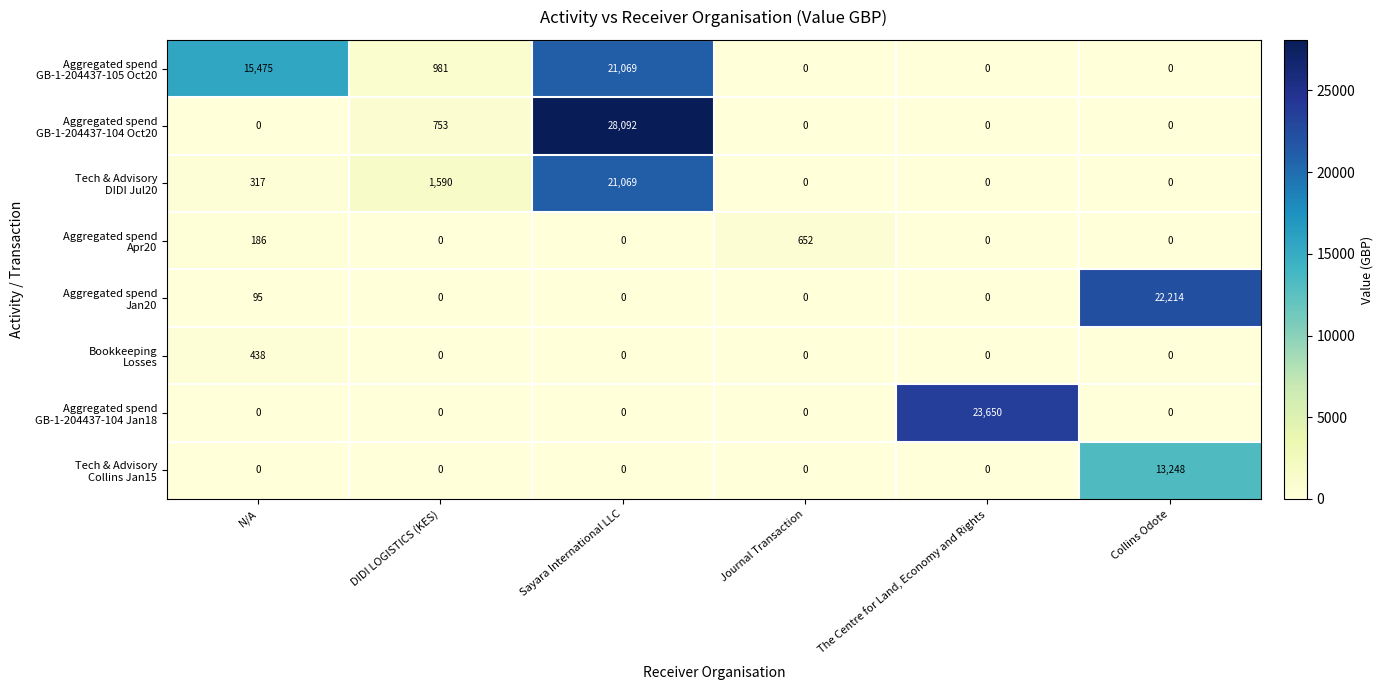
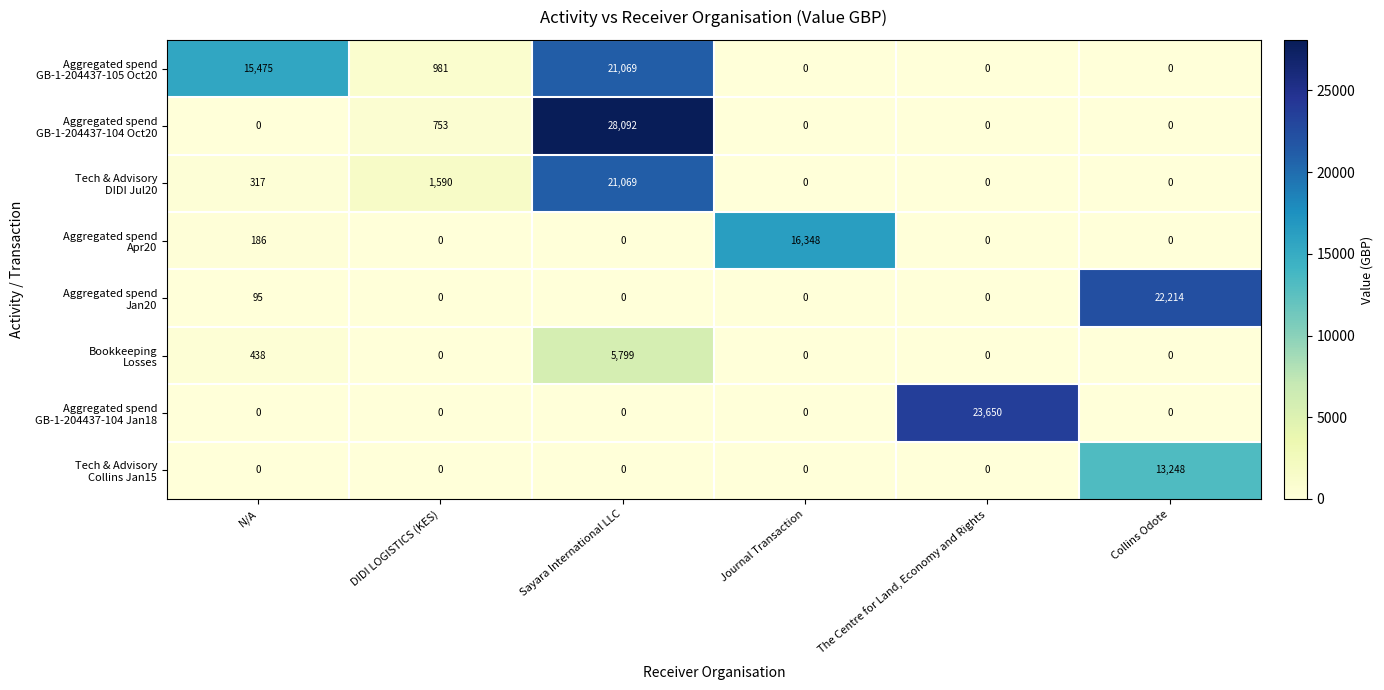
Aggregated spend Apr20, Journal Transaction: 652 -> 16,348
Bookkeeping Losses, Sayara International LLC: 0 -> 5,799
